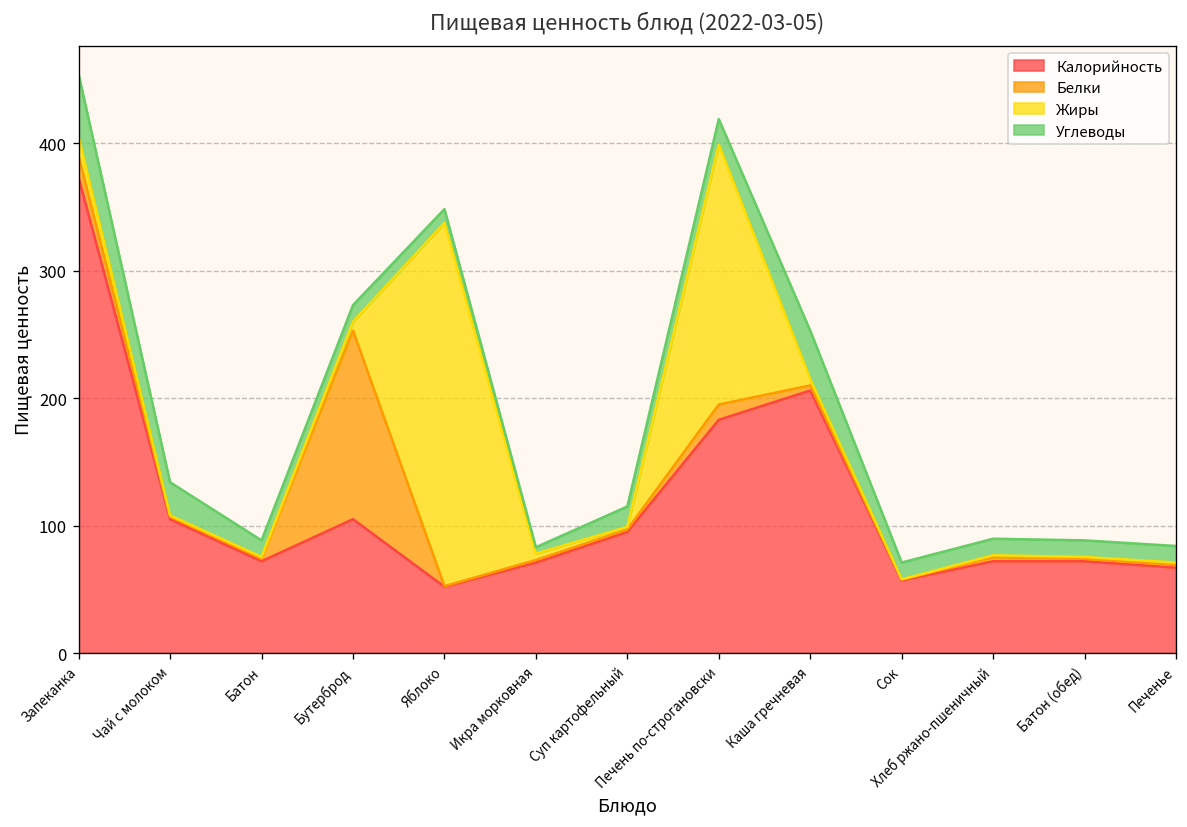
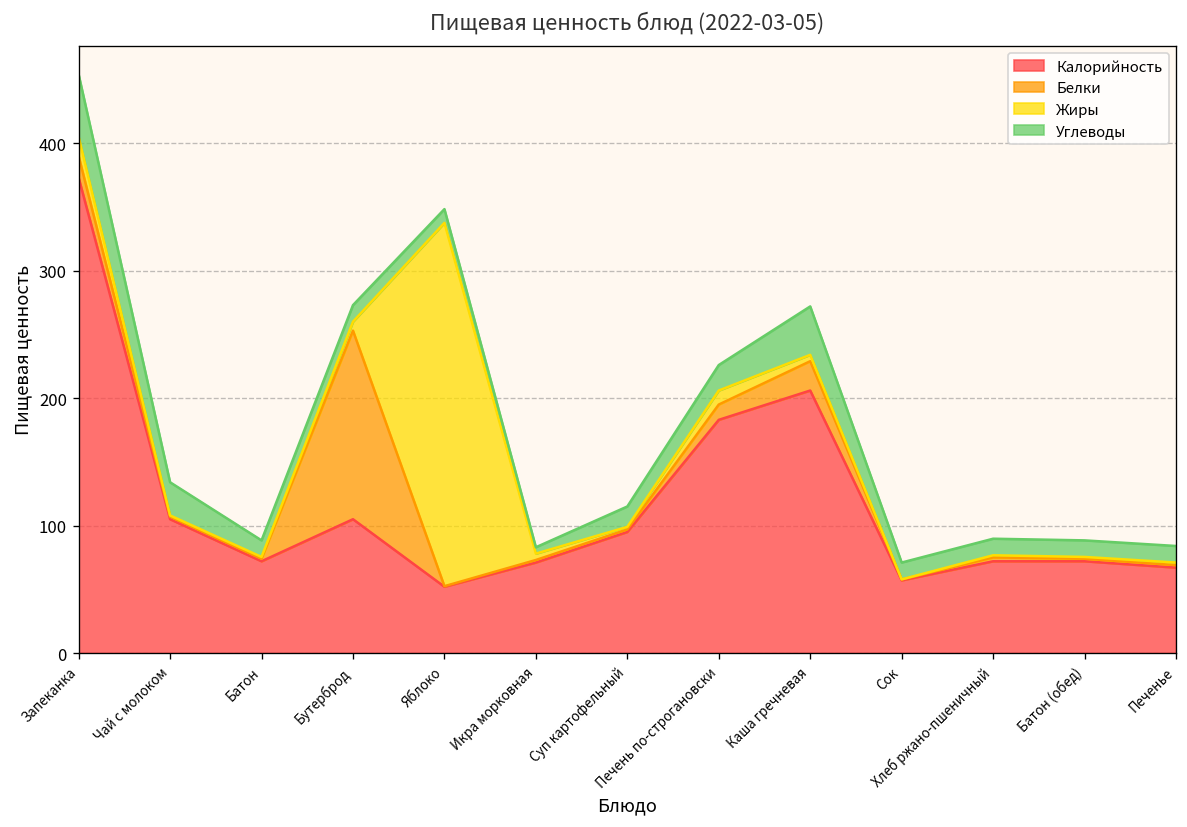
Жиры, Печень по-строгановски: 204 -> 11
Белки, Каша гречневая: 4 -> 23
